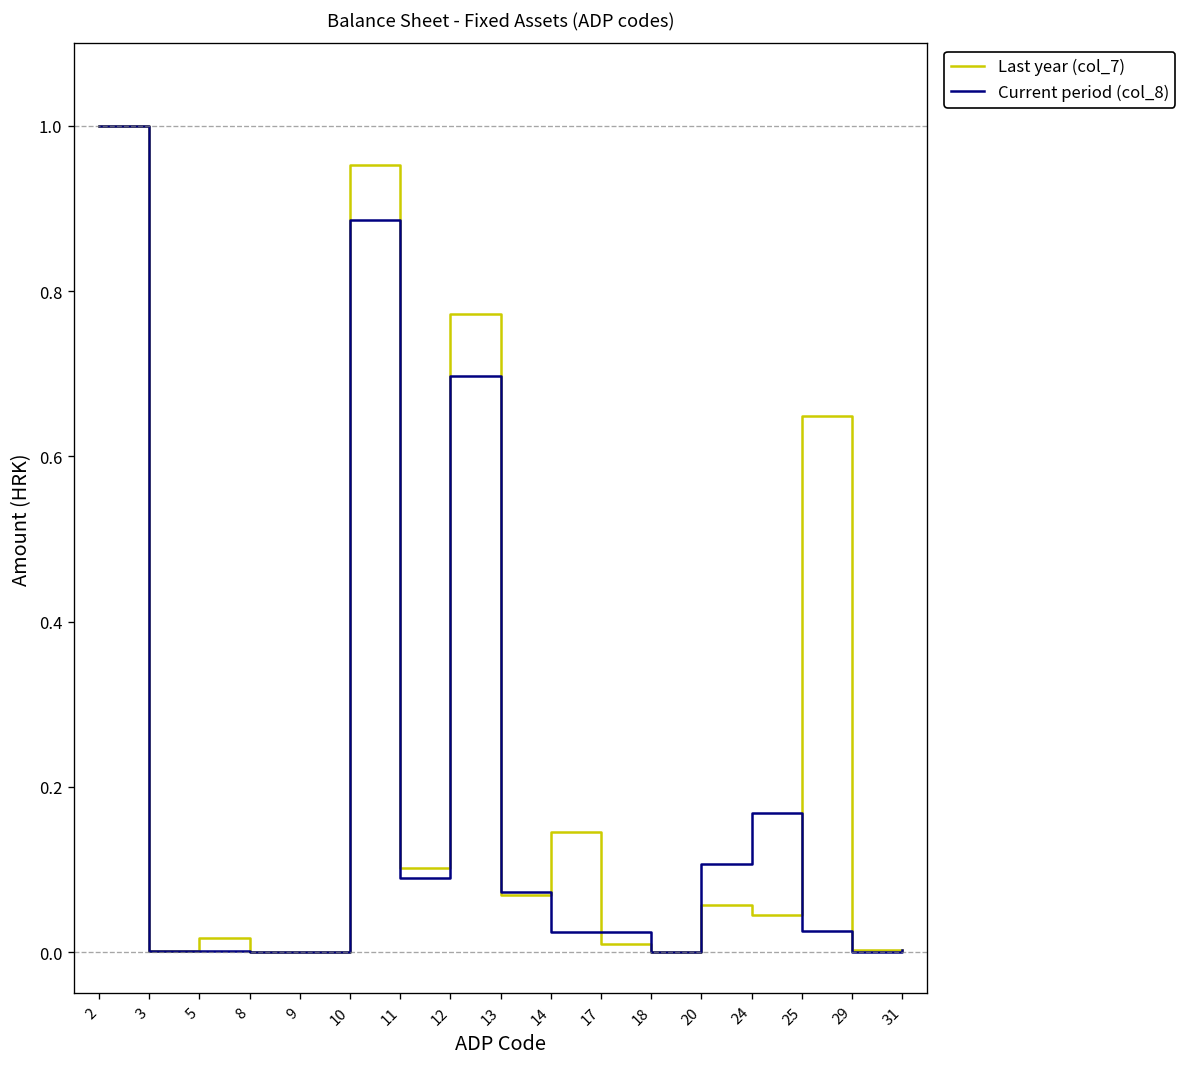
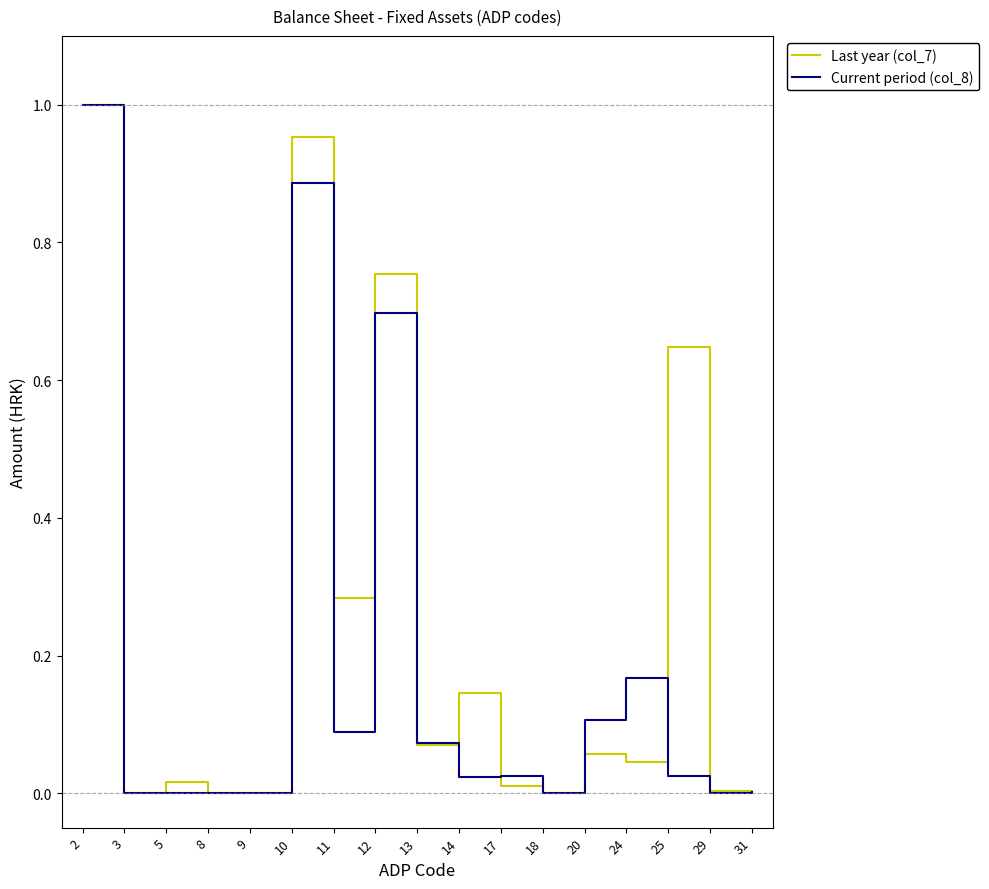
Last year (col_7), 11: 0.10 -> 0.28
Last year (col_7), 12: 0.77 -> 0.75
